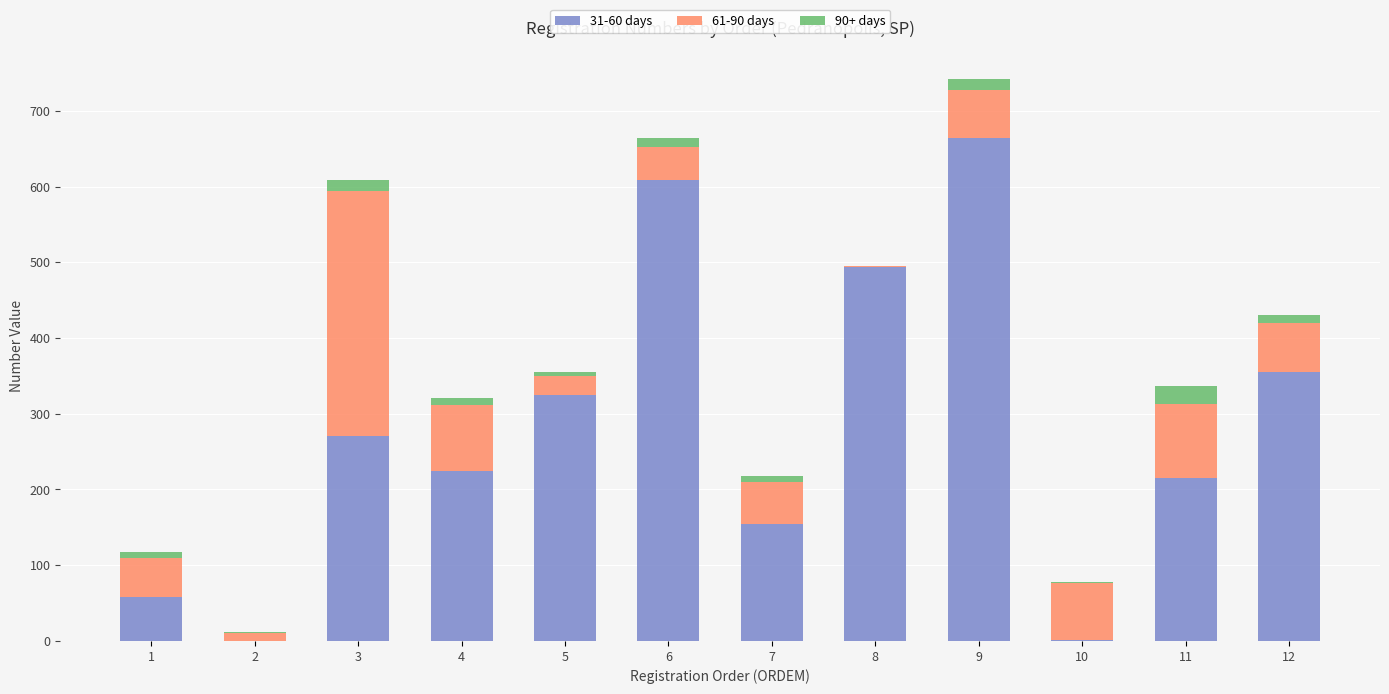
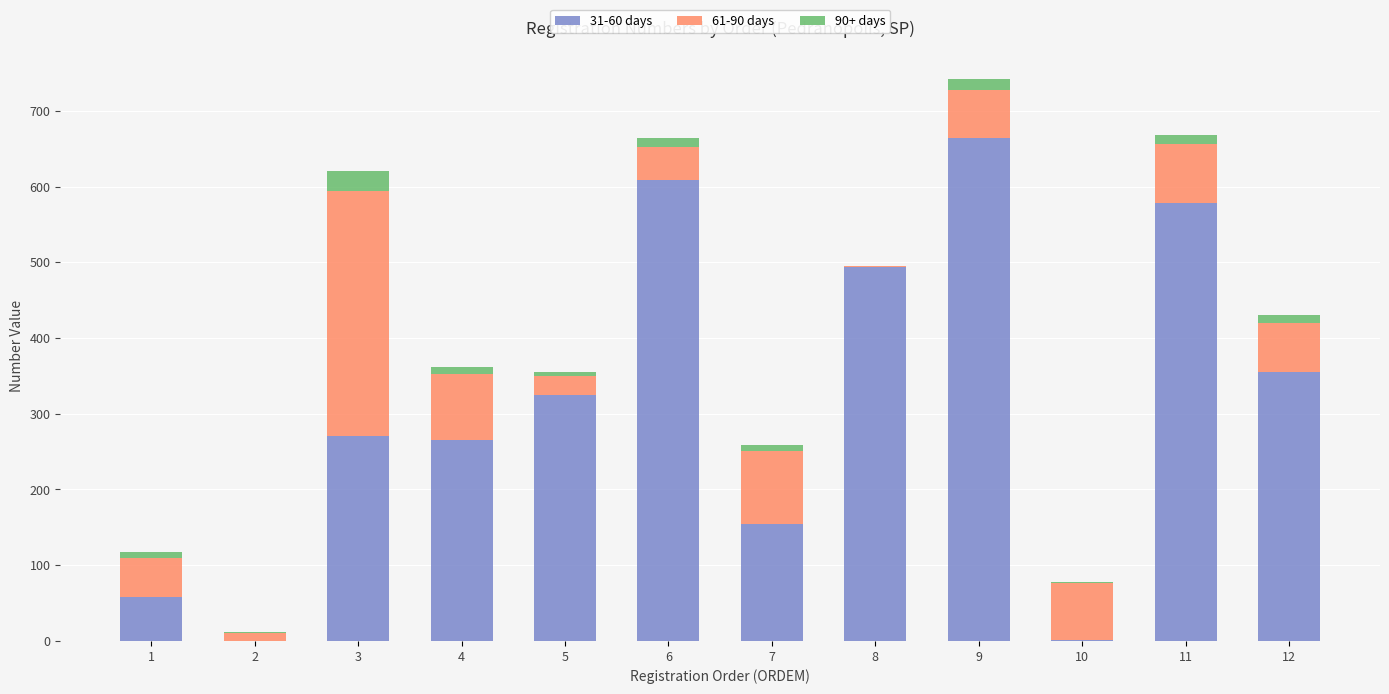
90+ days, 3: 20 -> 30
31-60 days, 4: 220 -> 270
61-90 days, 7: 60 -> 100
31-60 days, 11: 220 -> 580
61-90 days, 11: 100 -> 80
90+ days, 11: 20 -> 10
